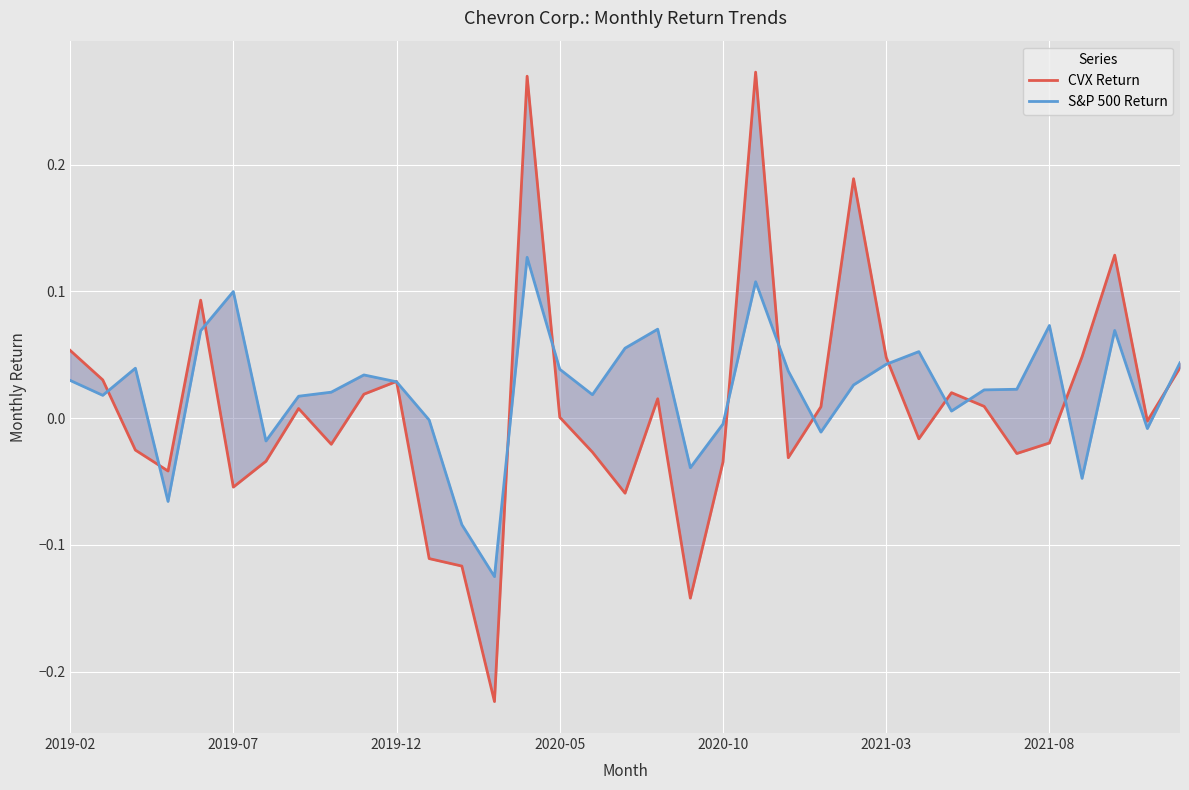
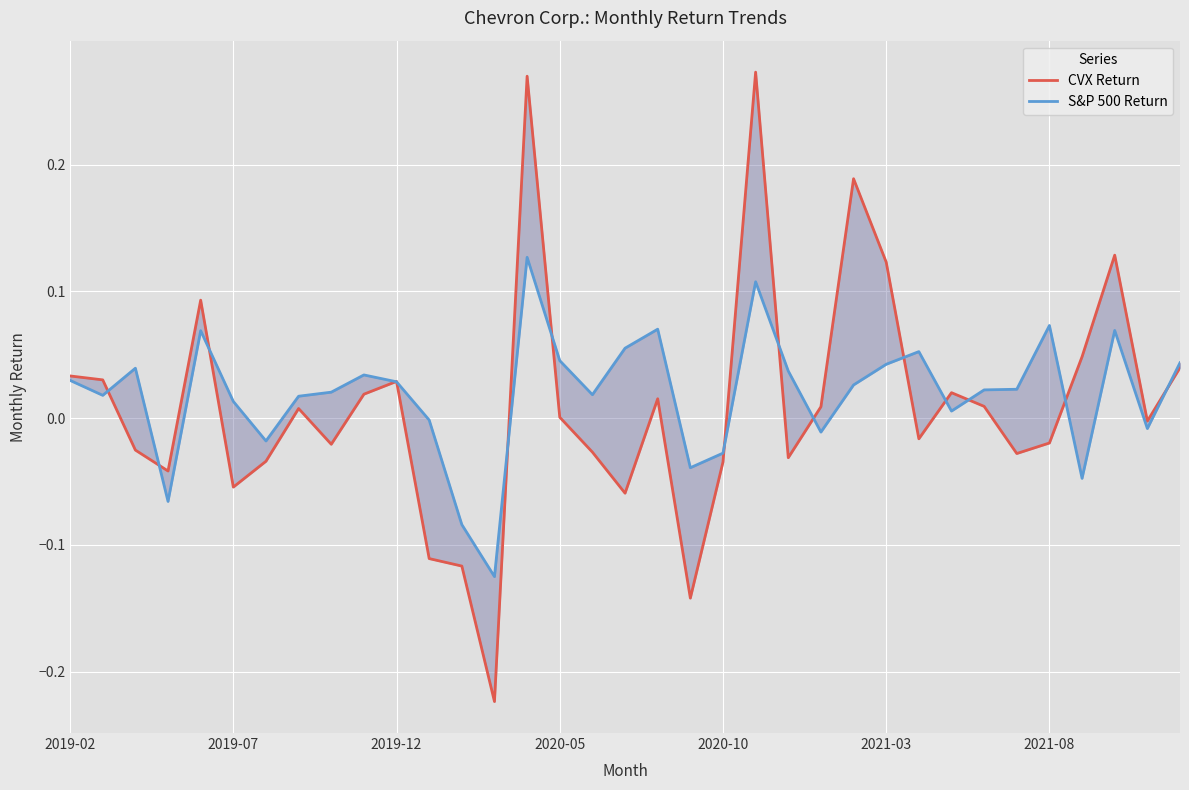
CVX Return, 2019-02: 0.053 -> 0.033
S&P 500 Return, 2019-07: 0.100 -> 0.013
S&P 500 Return, 2020-05: 0.039 -> 0.045
S&P 500 Return, 2020-10: -0.005 -> -0.028
CVX Return, 2021-03: 0.048 -> 0.123
